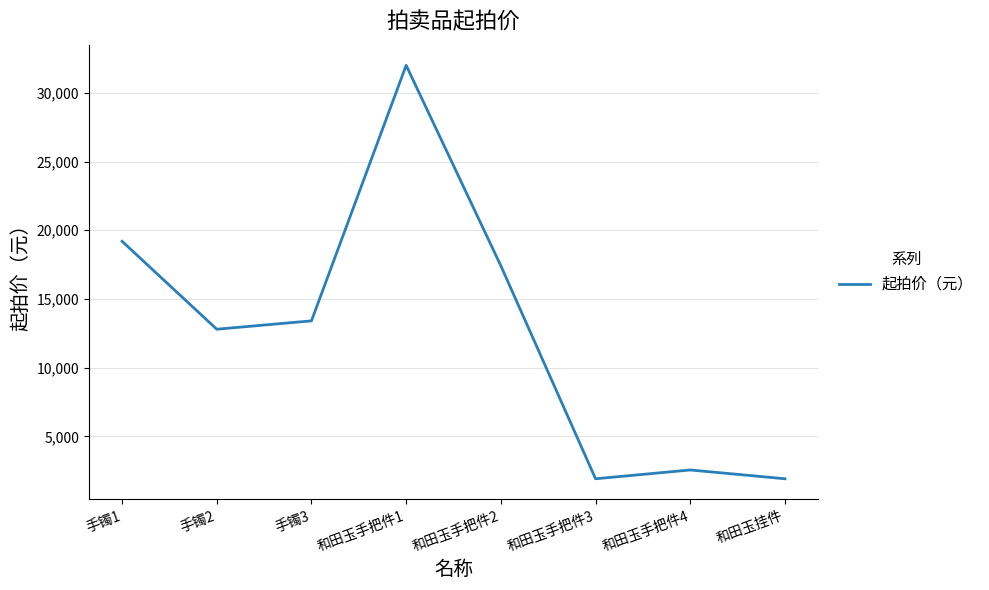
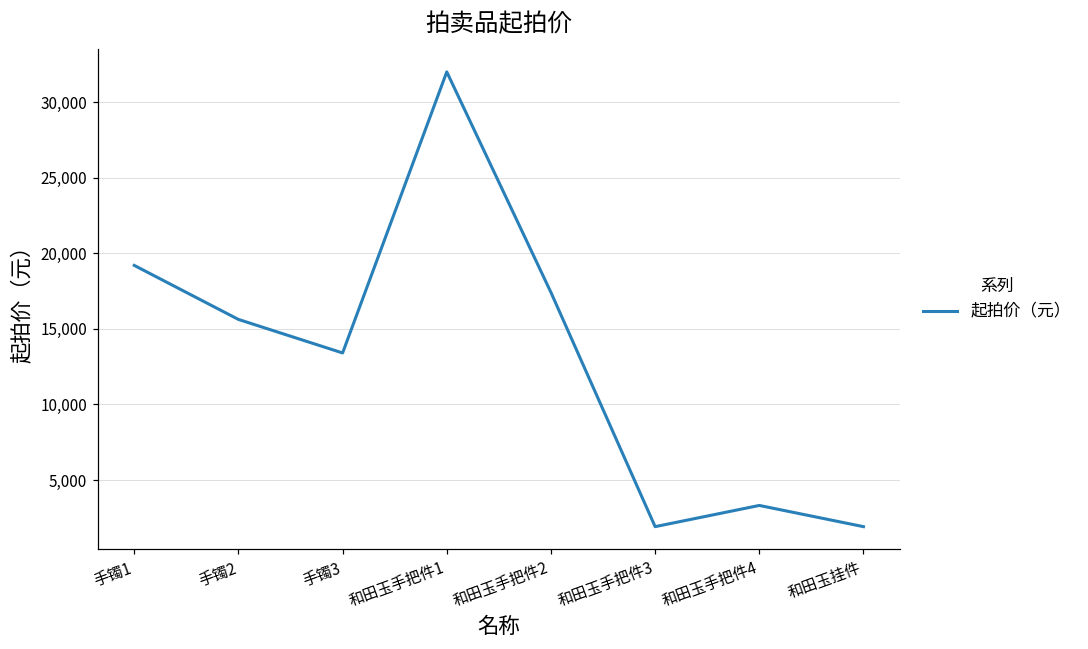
手镯2: 12,800 -> 15,600
和田玉手把件4: 2,600 -> 3,300
